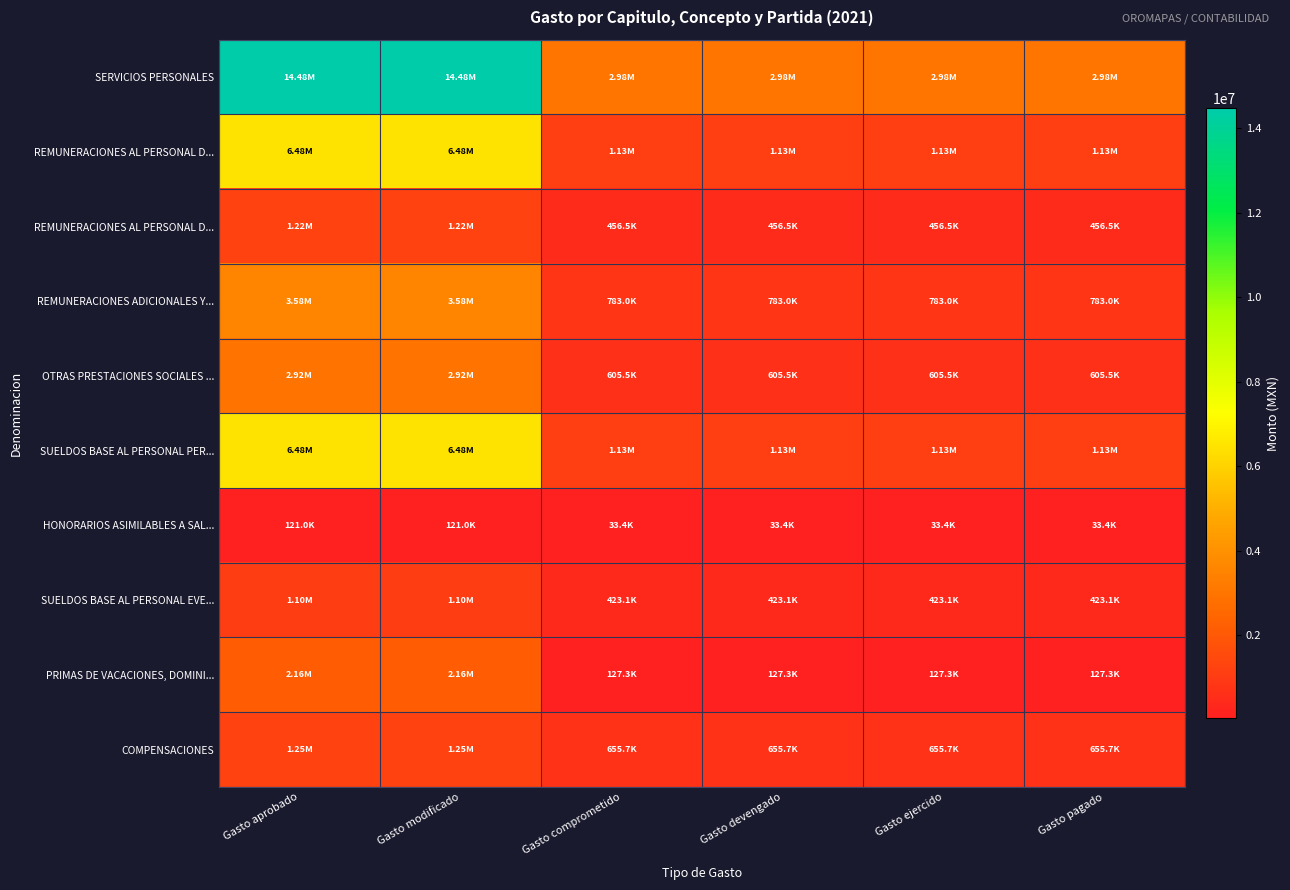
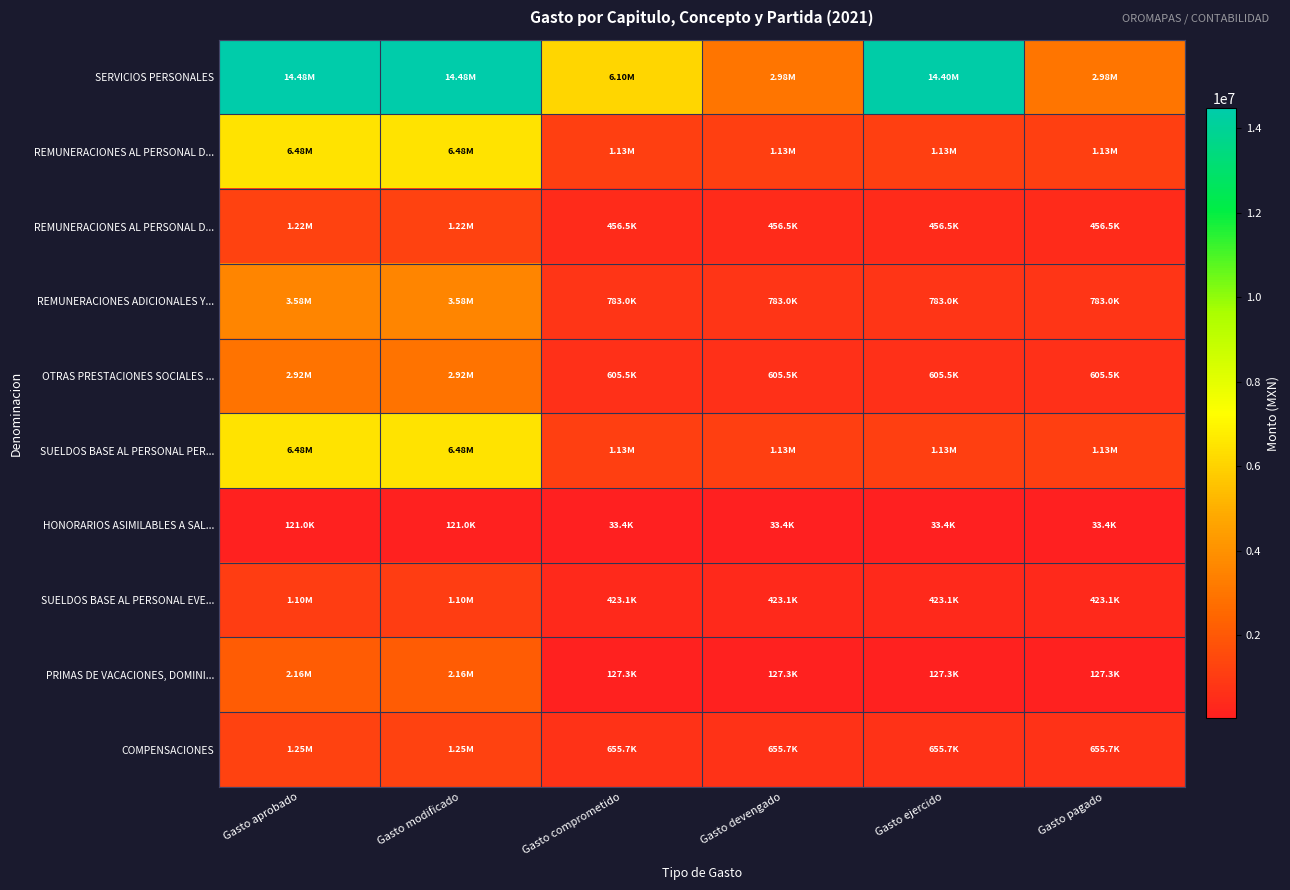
SERVICIOS PERSONALES, Gasto comprometido: 2.98M -> 6.10M
SERVICIOS PERSONALES, Gasto ejercido: 2.98M -> 14.40M
